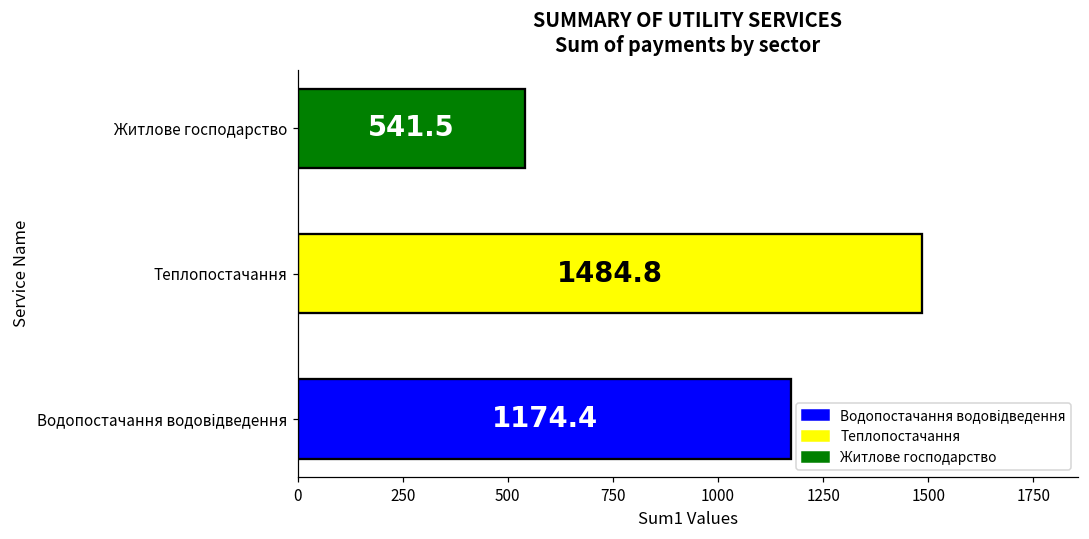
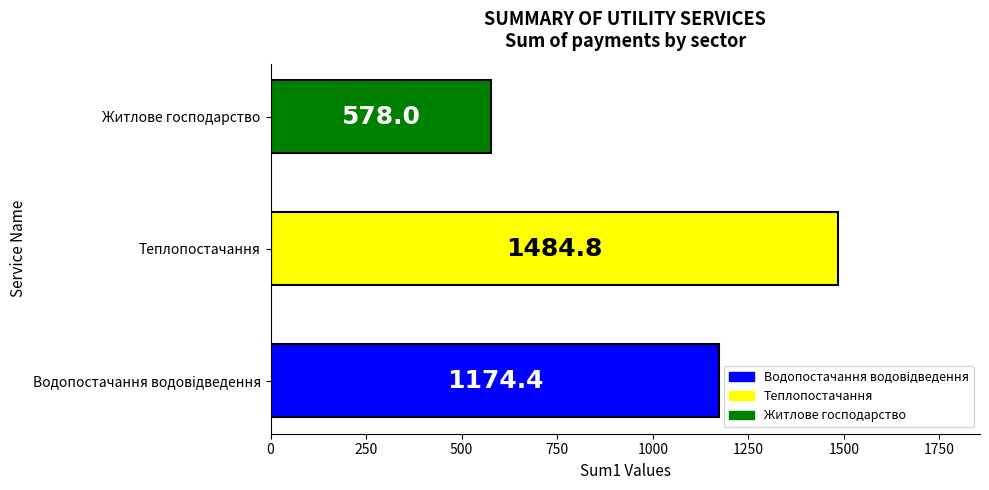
Житлове господарство: 541.5 -> 578.0
